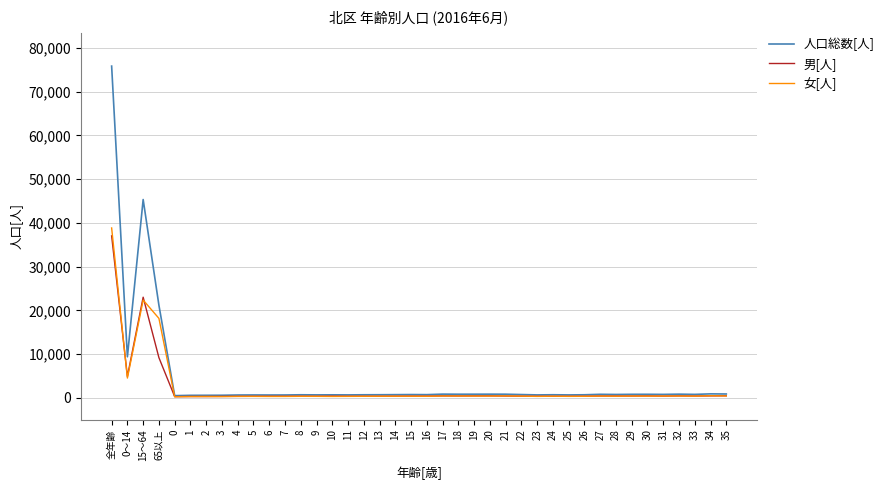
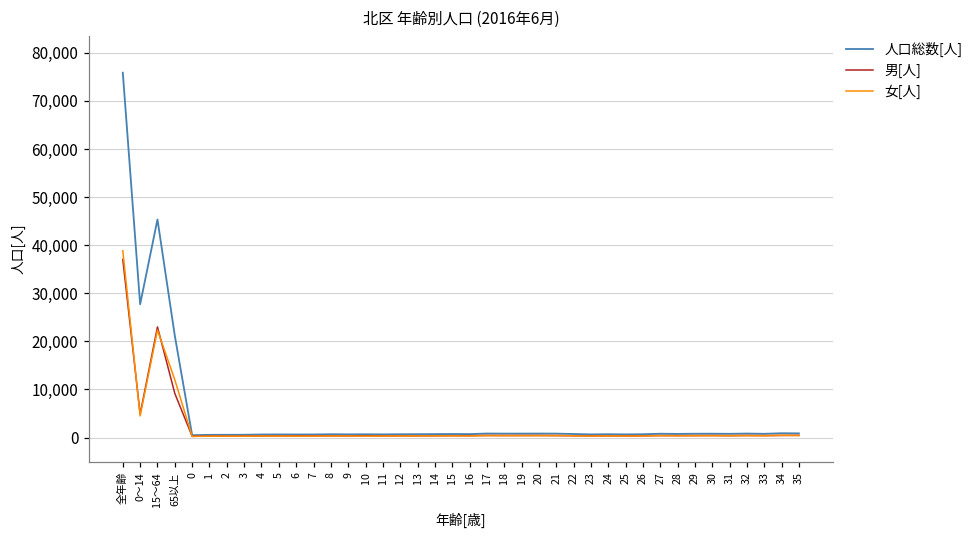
人口総数[人], 0～14: 9,000 -> 28,000
女[人], 65以上: 18,000 -> 12,000
